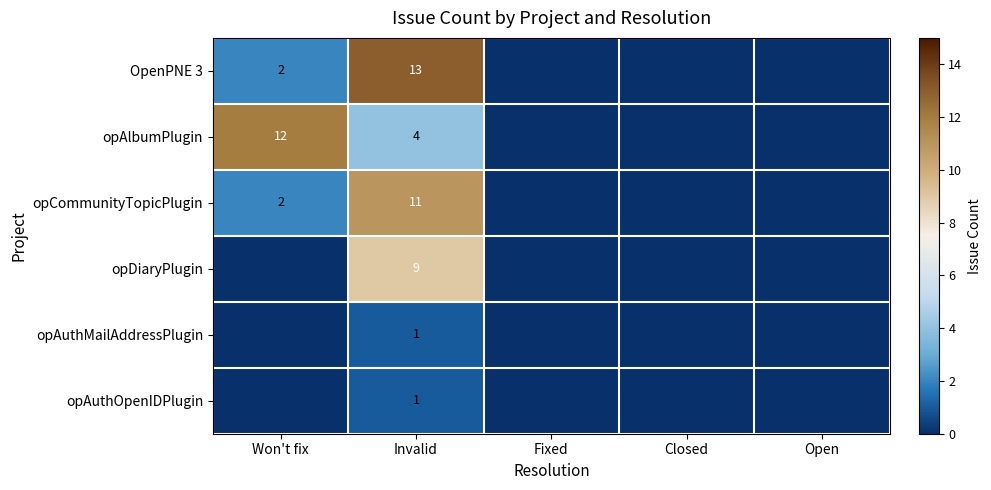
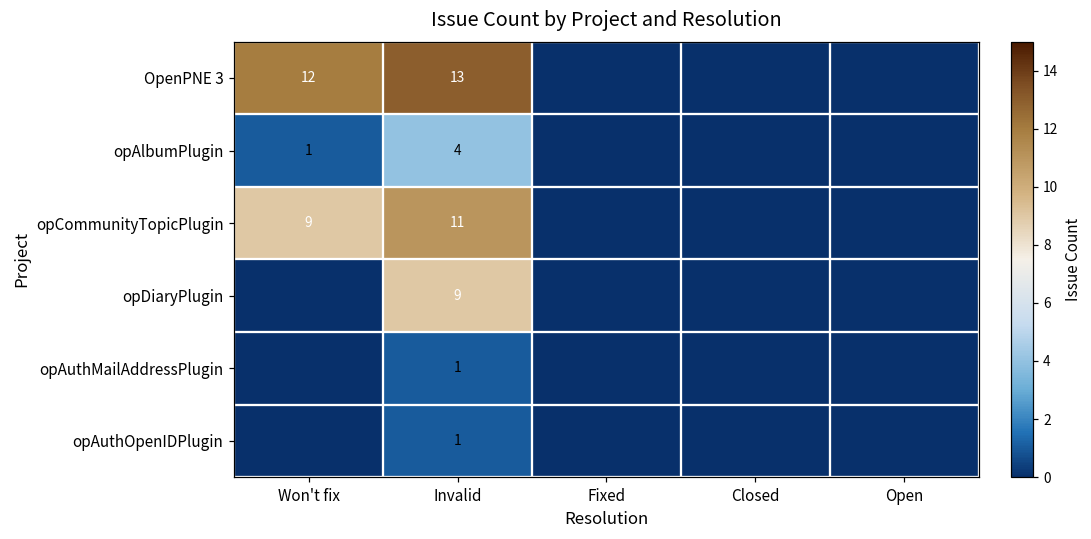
OpenPNE 3, Won't fix: 2 -> 12
opAlbumPlugin, Won't fix: 12 -> 1
opCommunityTopicPlugin, Won't fix: 2 -> 9
